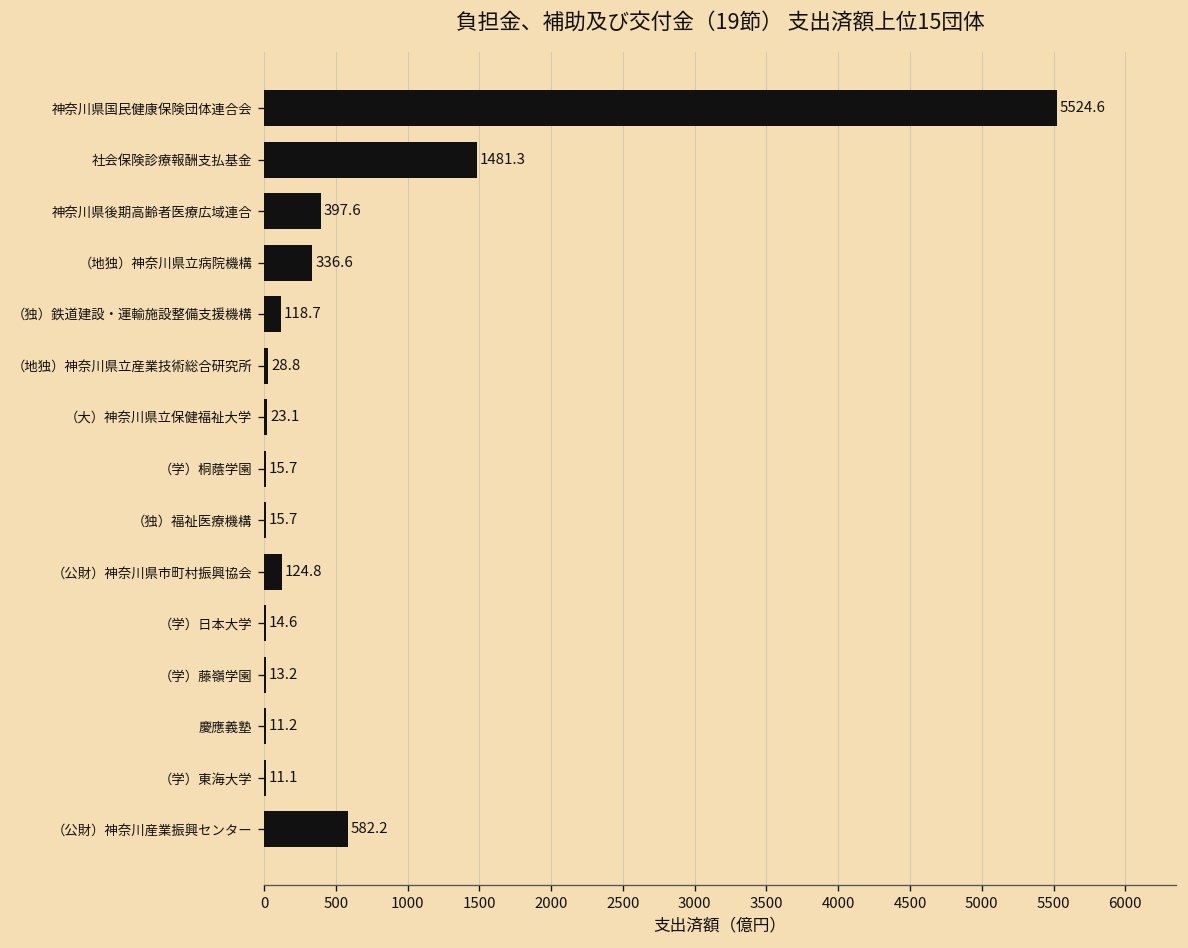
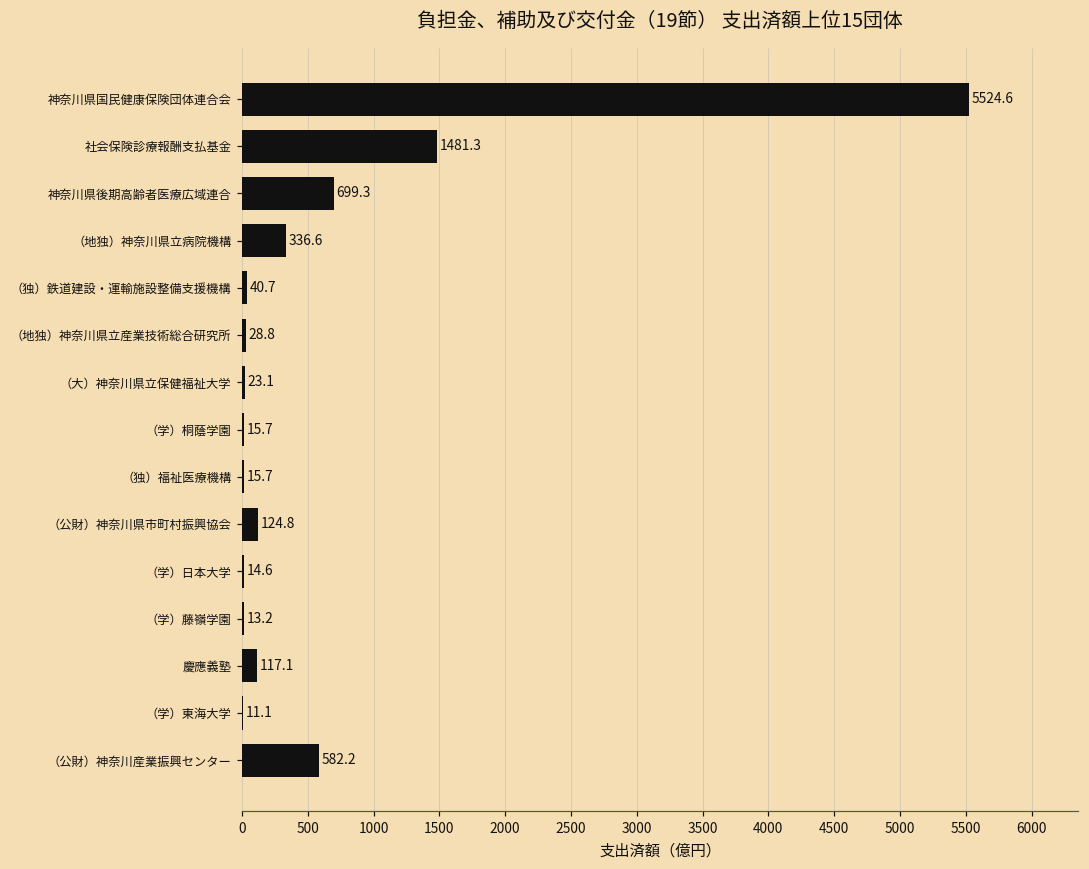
神奈川県後期高齢者医療広域連合: 397.6 -> 699.3
（独）鉄道建設・運輸施設整備支援機構: 118.7 -> 40.7
慶應義塾: 11.2 -> 117.1
